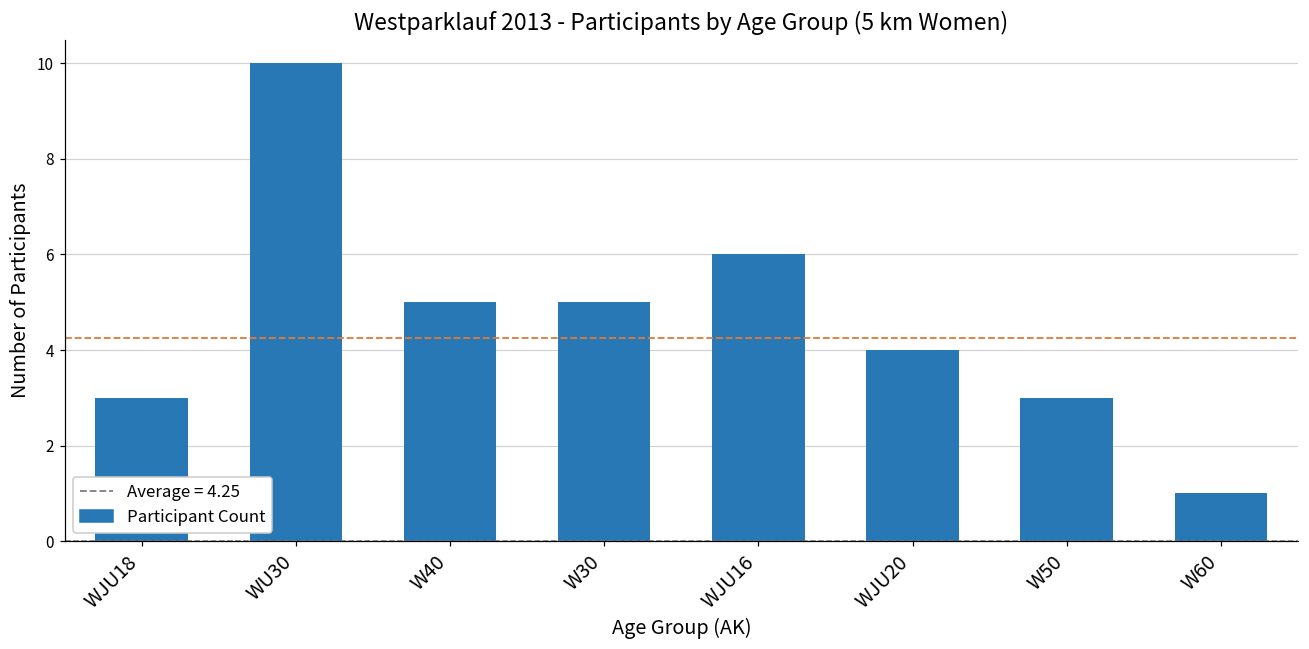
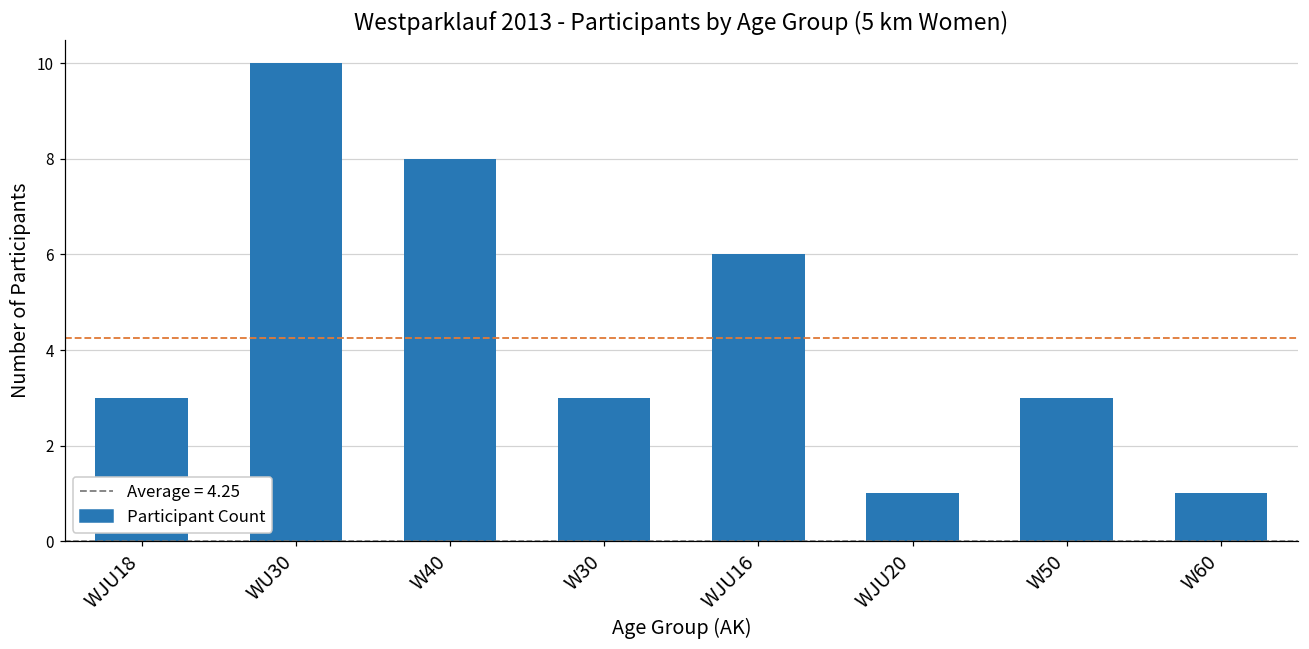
W40: 5 -> 8
W30: 5 -> 3
WJU20: 4 -> 1
